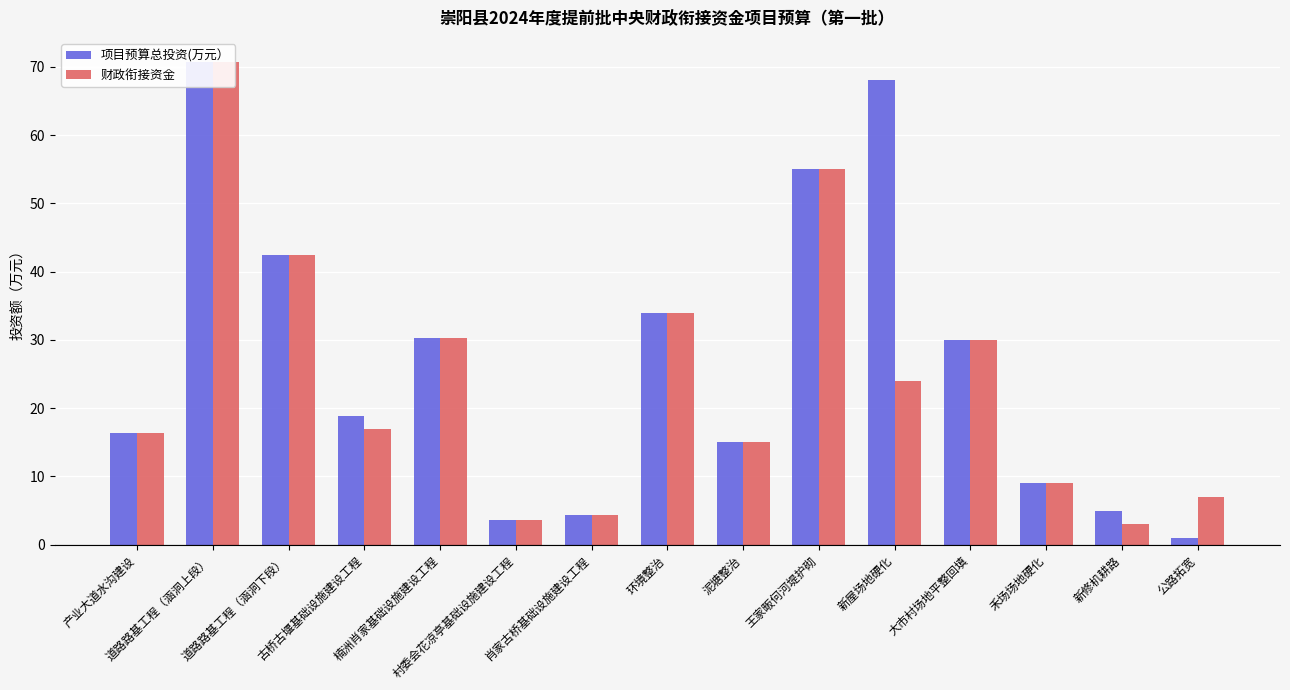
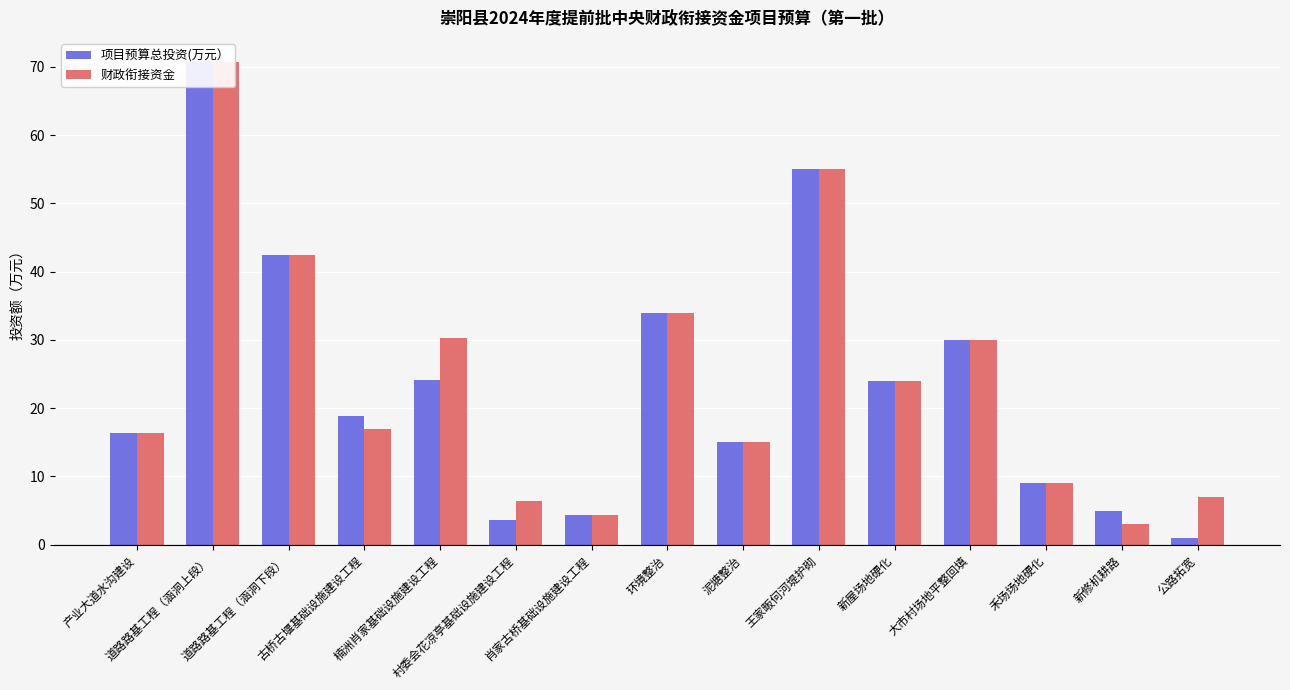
项目预算总投资(万元）, 楠洲肖家基础设施建设工程: 30 -> 24
财政衔接资金, 村委会花凉亭基础设施建设工程: 4 -> 6
项目预算总投资(万元）, 新屋场地硬化: 68 -> 24
